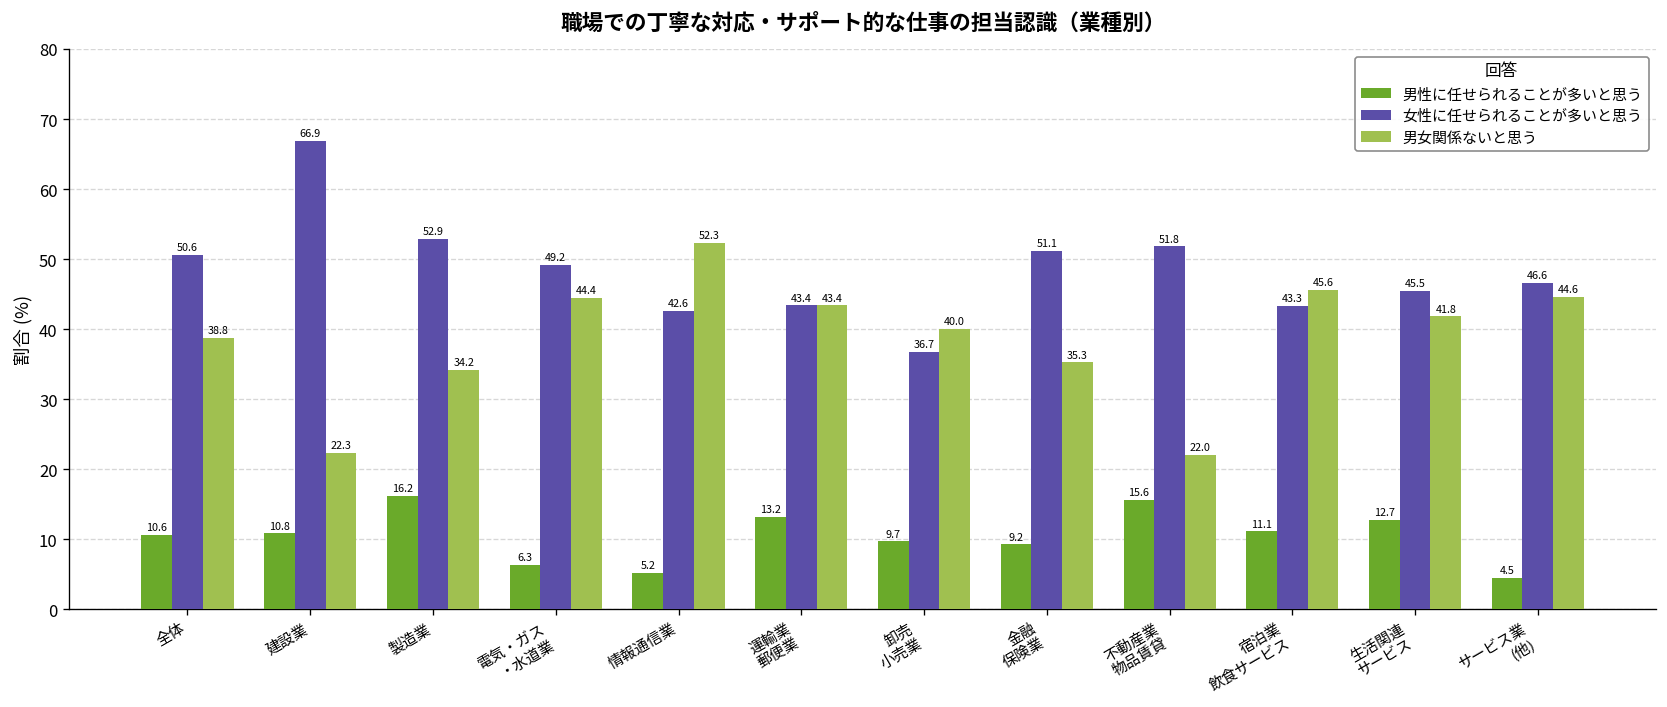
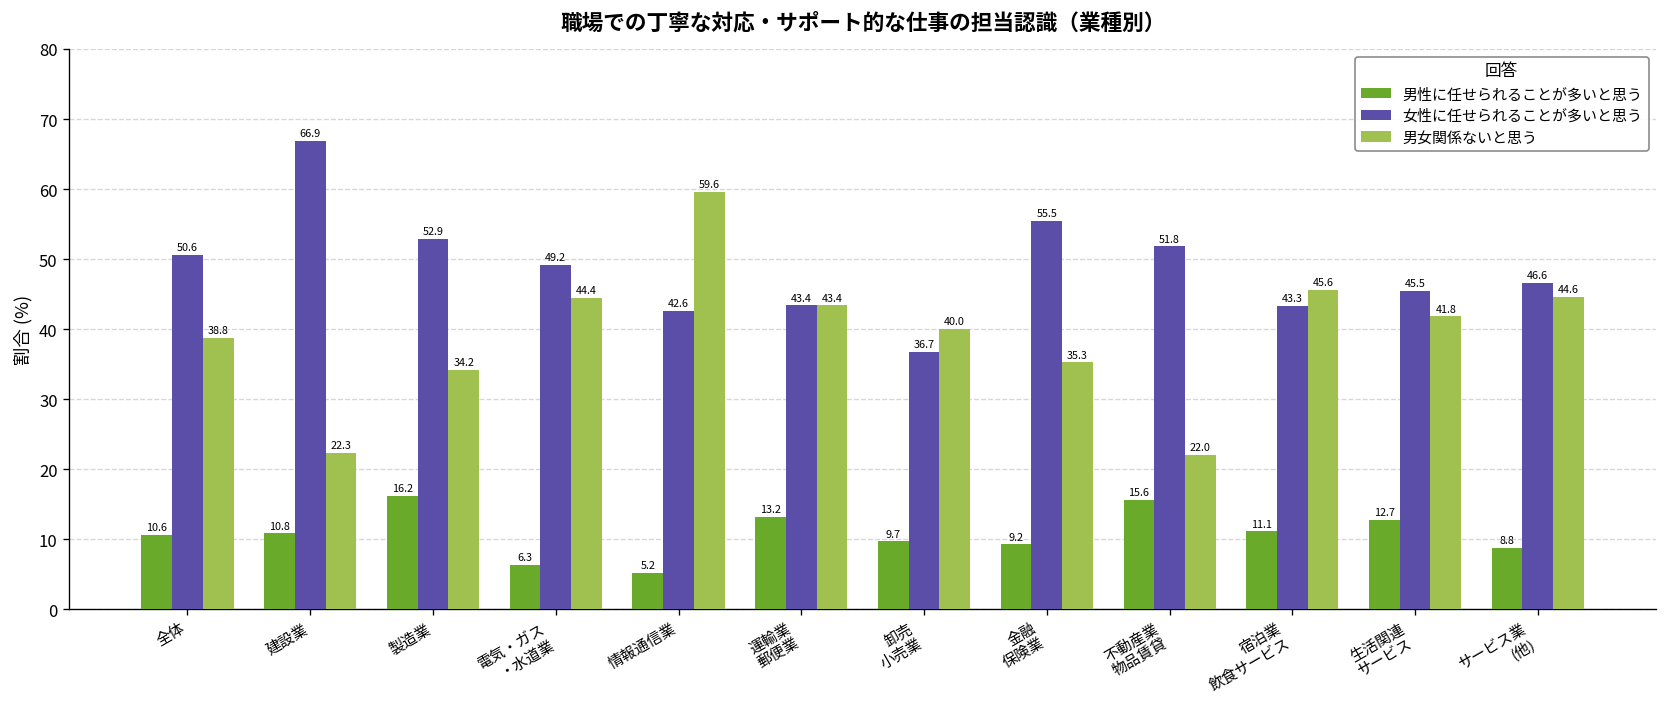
男女関係ないと思う, 情報通信業: 52.3 -> 59.6
女性に任せられることが多いと思う, 金融 保険業: 51.1 -> 55.5
男性に任せられることが多いと思う, サービス業 (他): 4.5 -> 8.8
